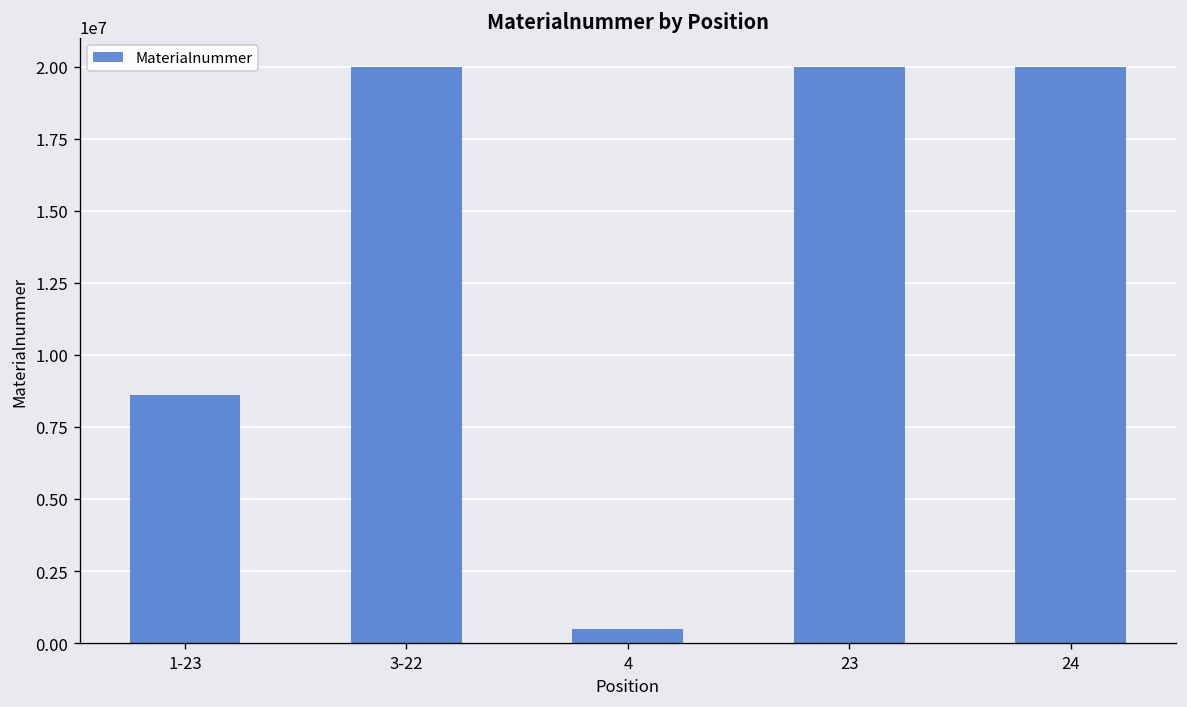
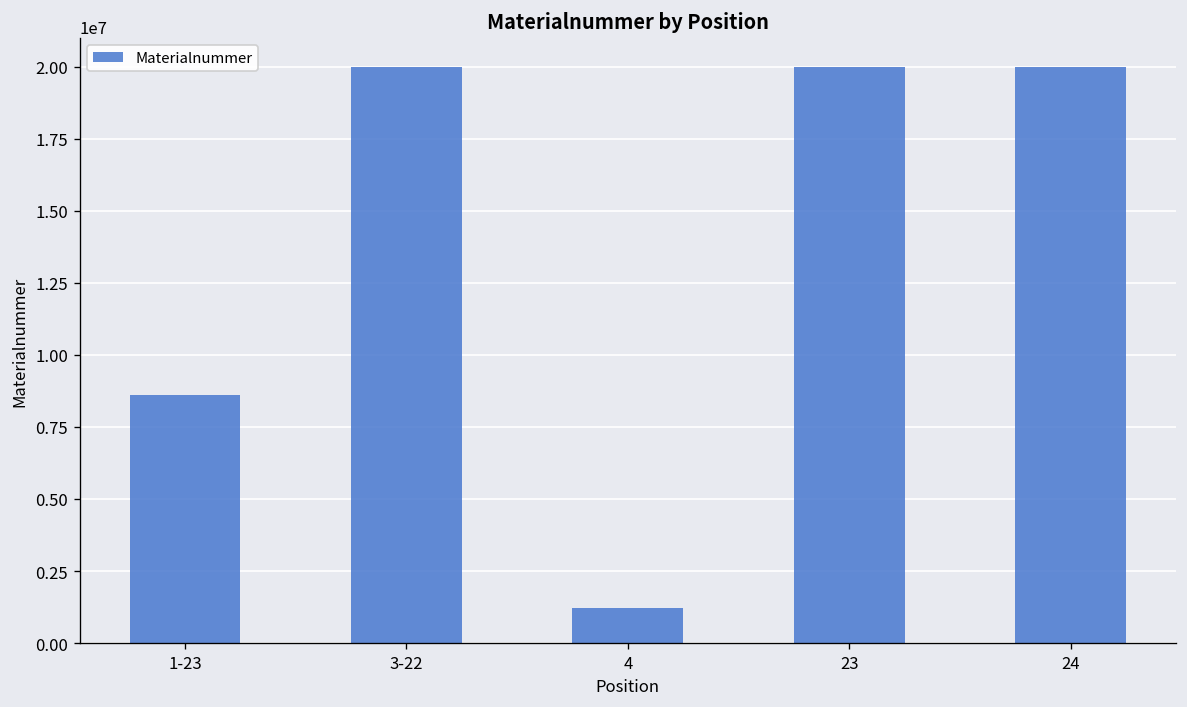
4: 500000 -> 1200000
